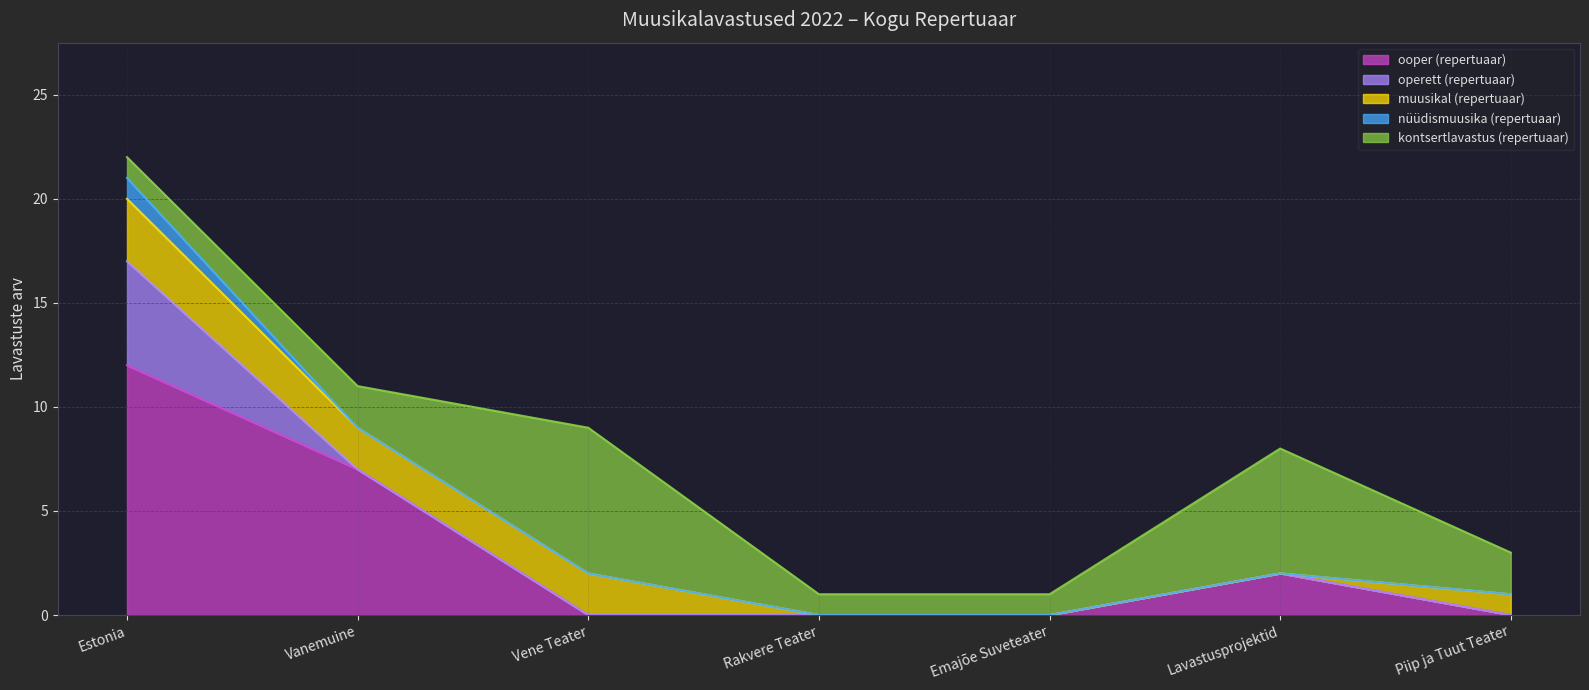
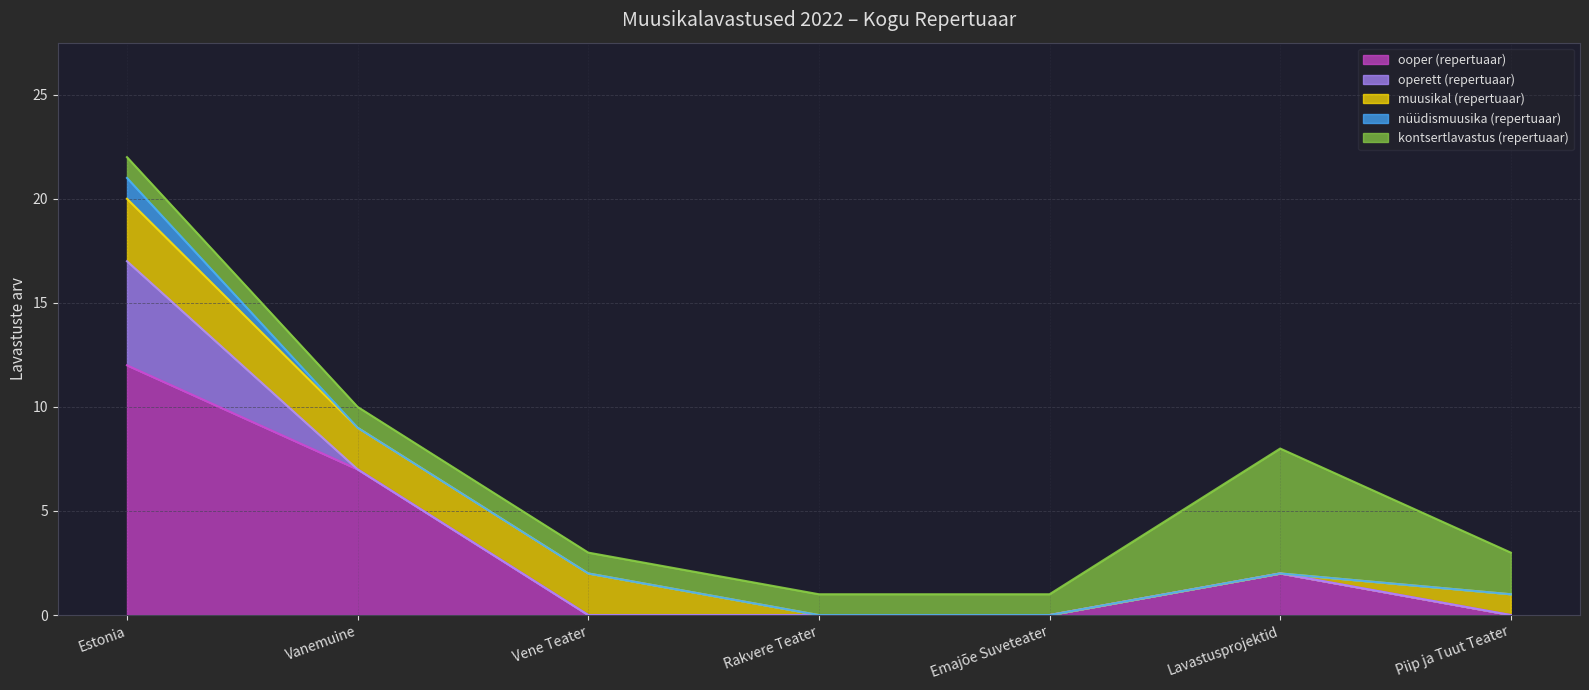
kontsertlavastus (repertuaar), Vanemuine: 2 -> 1
kontsertlavastus (repertuaar), Vene Teater: 7 -> 1
